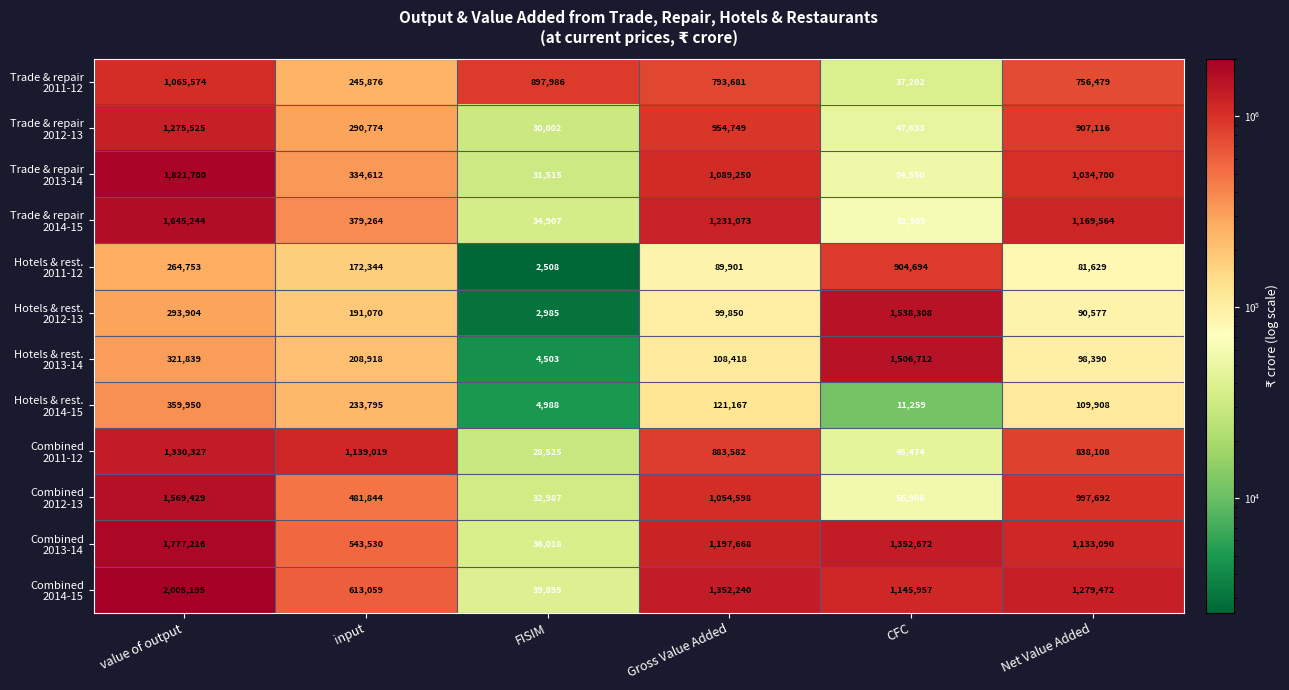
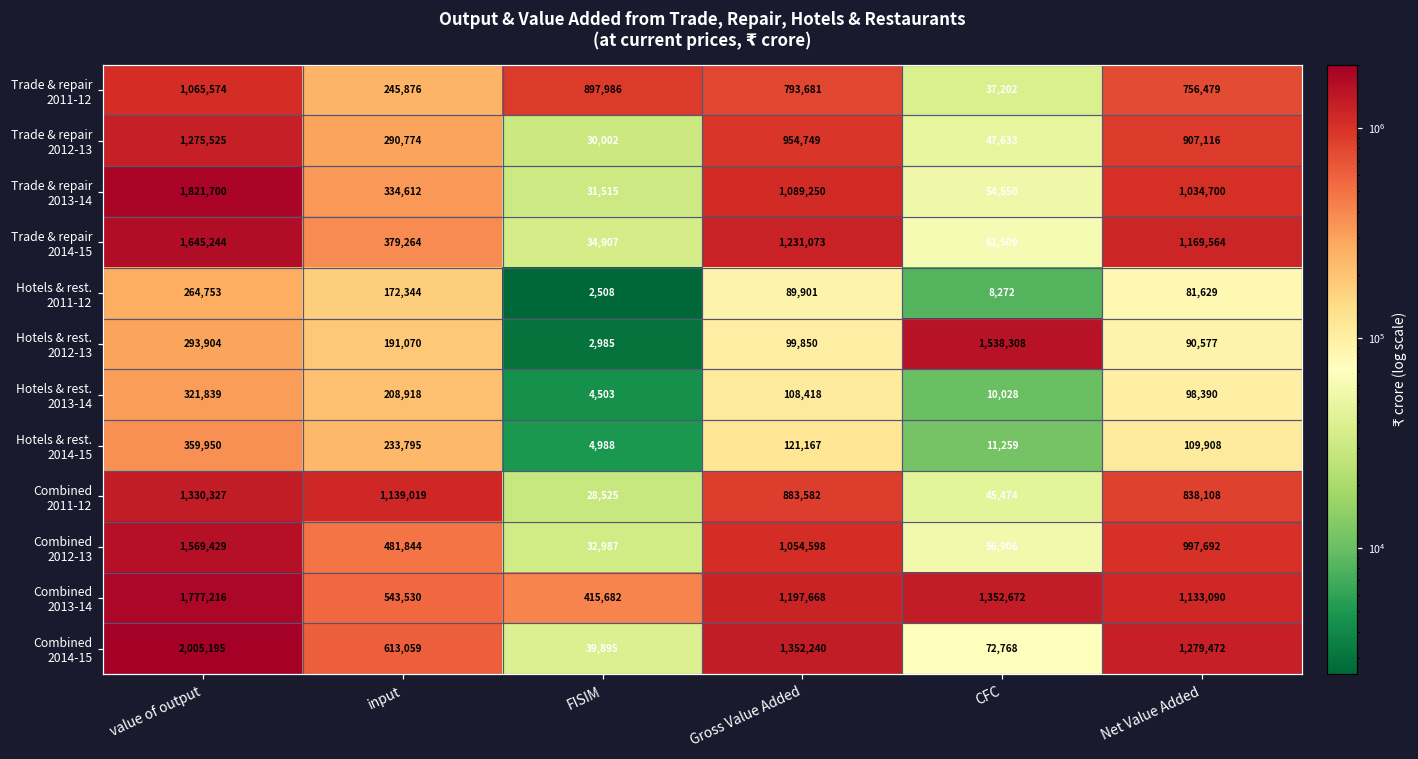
Hotels & rest. 2011-12, CFC: 904,694 -> 8,272
Hotels & rest. 2013-14, CFC: 1,506,712 -> 10,028
Combined 2013-14, FISIM: 36,018 -> 415,682
Combined 2014-15, CFC: 1,145,957 -> 72,768
